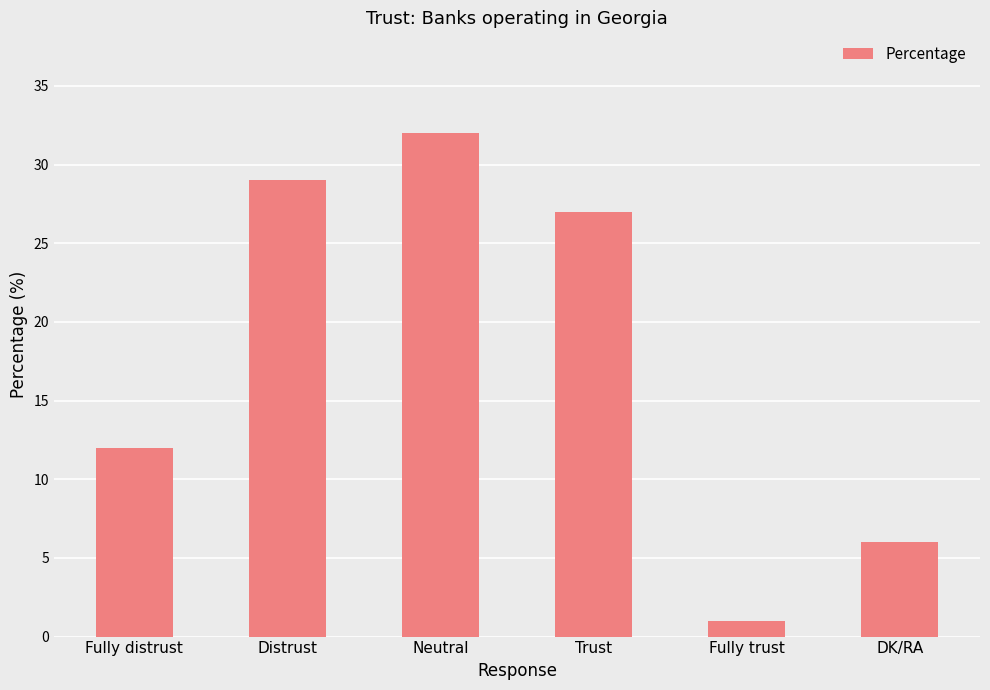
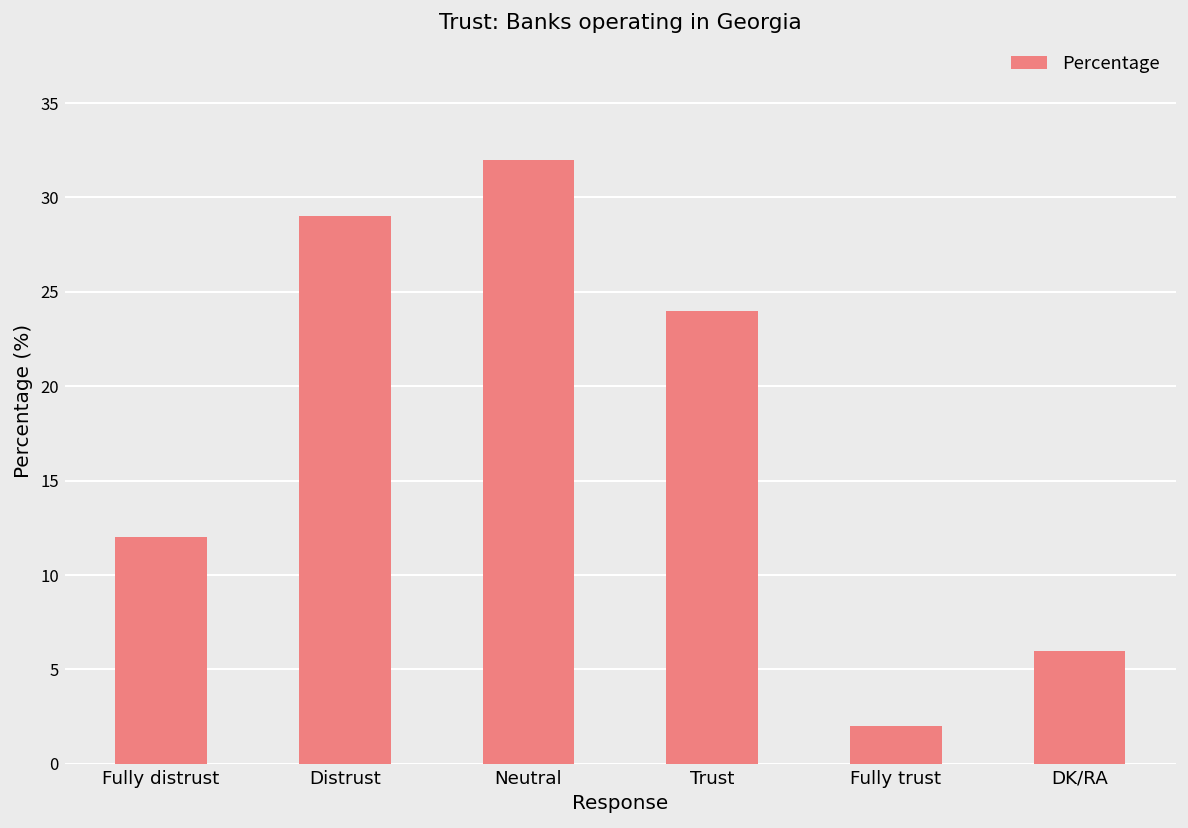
Trust: 27 -> 24
Fully trust: 1 -> 2
